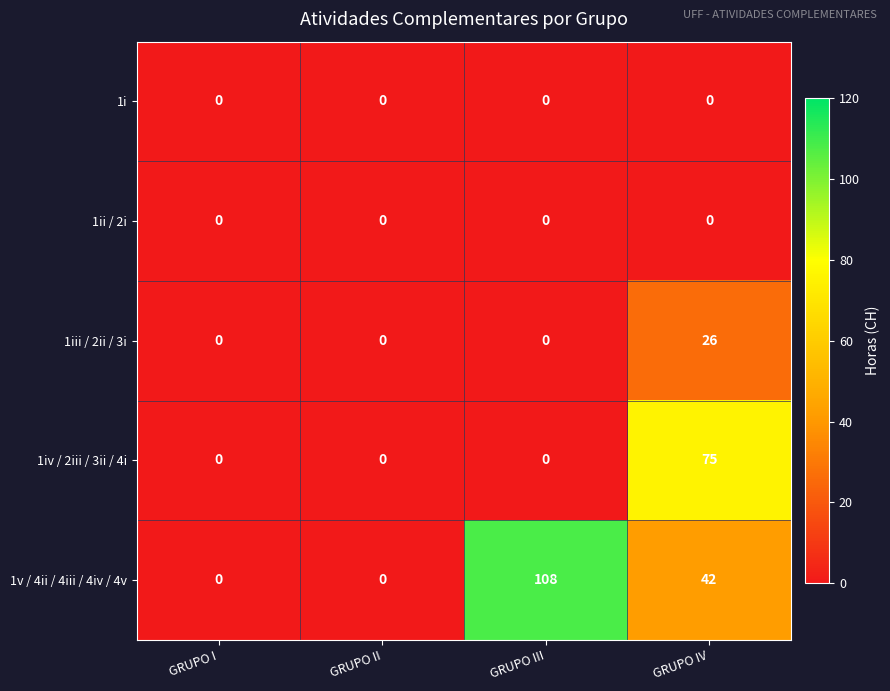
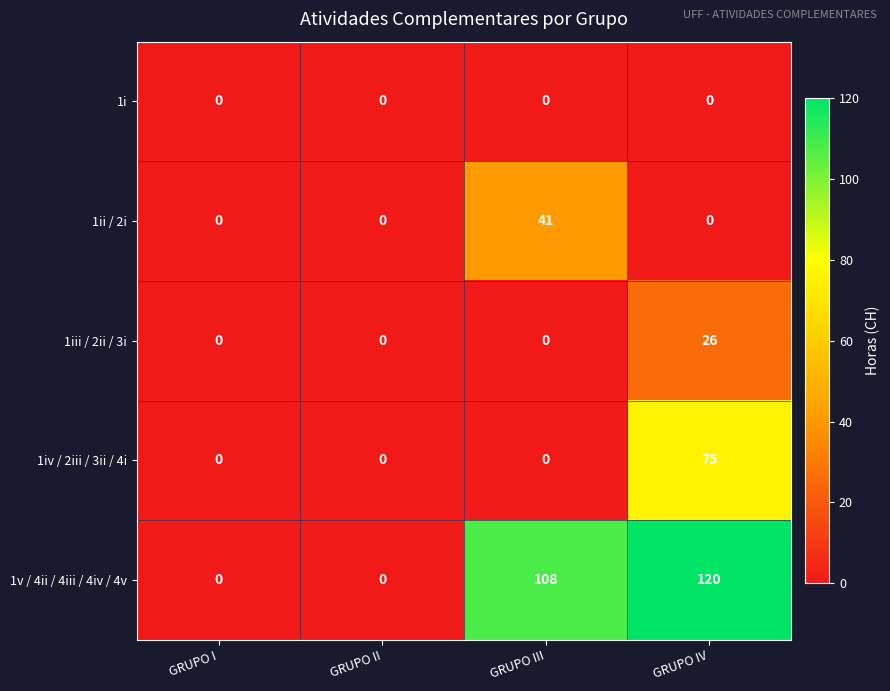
1ii / 2i, GRUPO III: 0 -> 41
1v / 4ii / 4iii / 4iv / 4v, GRUPO IV: 42 -> 120
